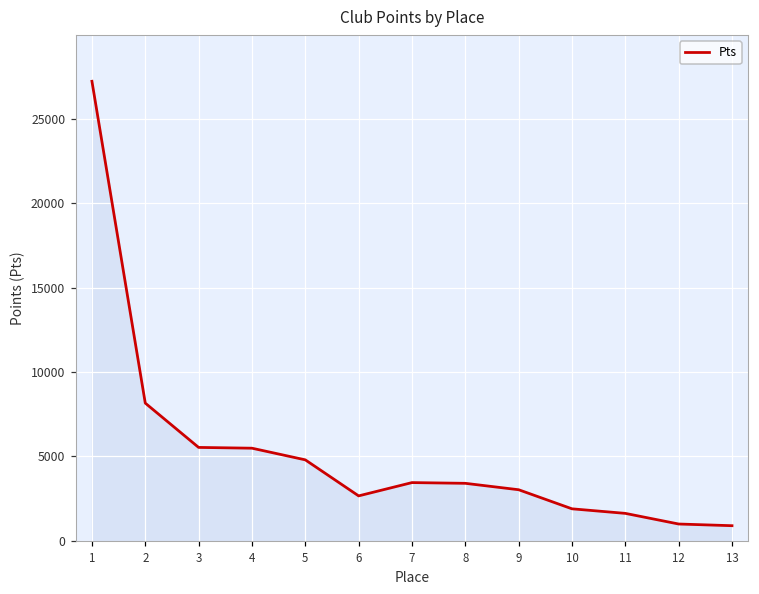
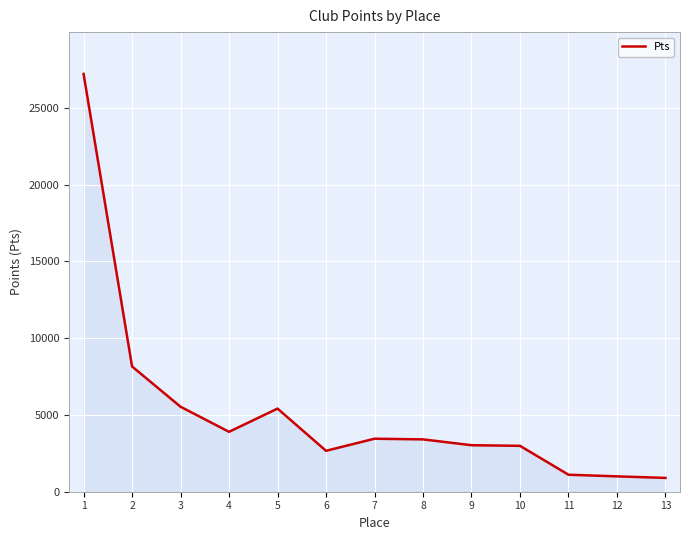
4: 5500 -> 3900
5: 4800 -> 5400
10: 1900 -> 3000
11: 1600 -> 1100
